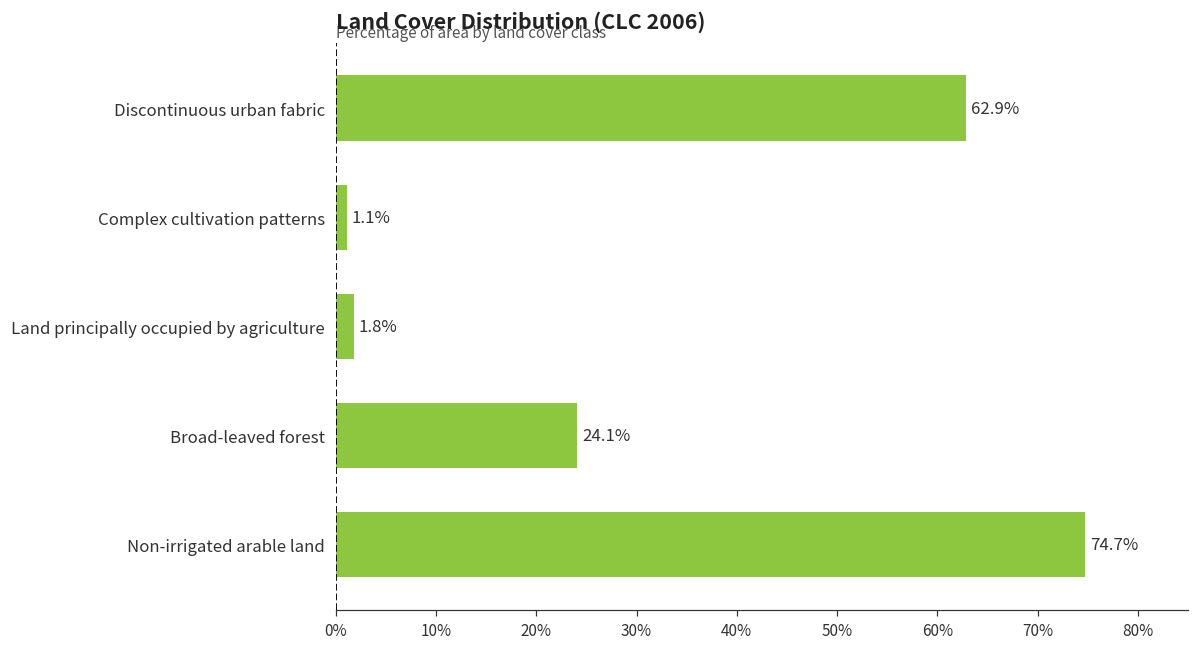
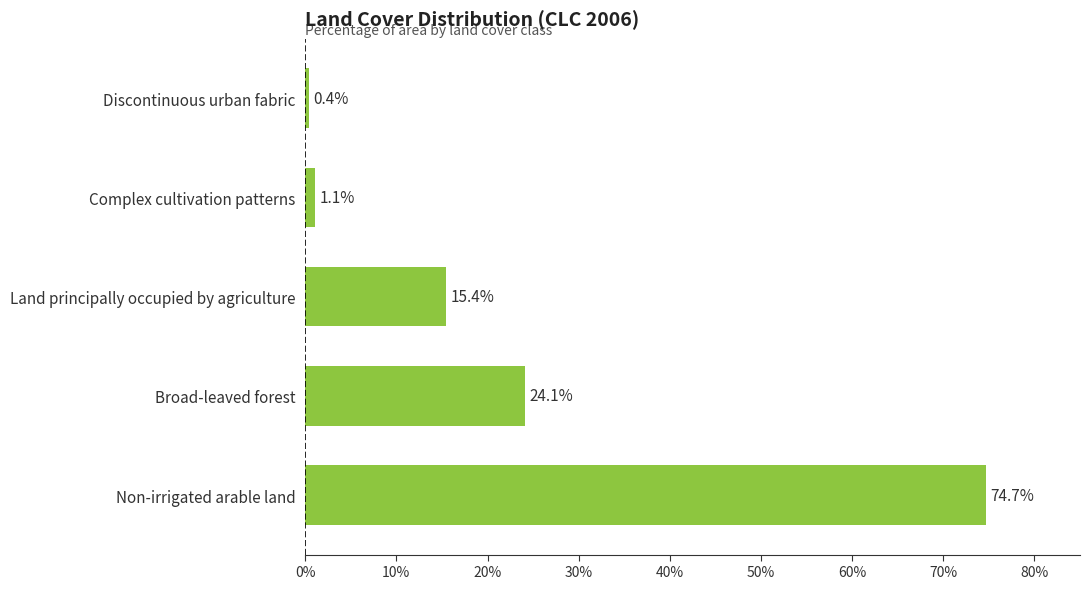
Discontinuous urban fabric: 62.9% -> 0.4%
Land principally occupied by agriculture: 1.8% -> 15.4%
